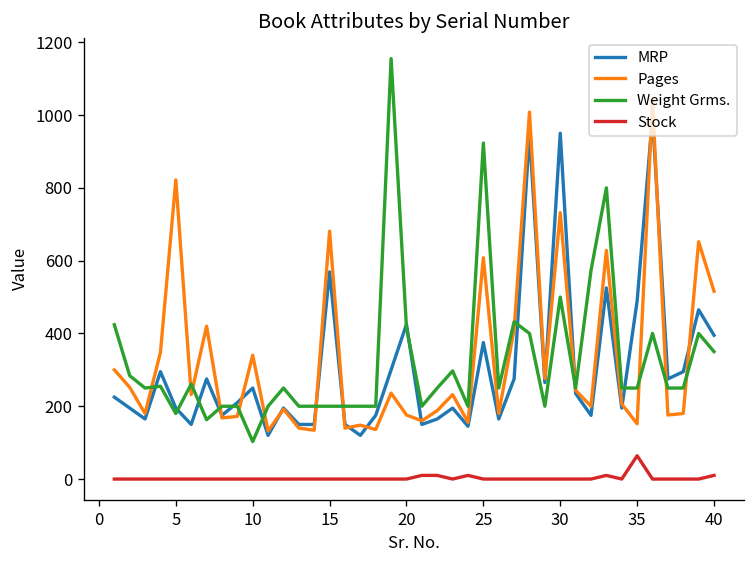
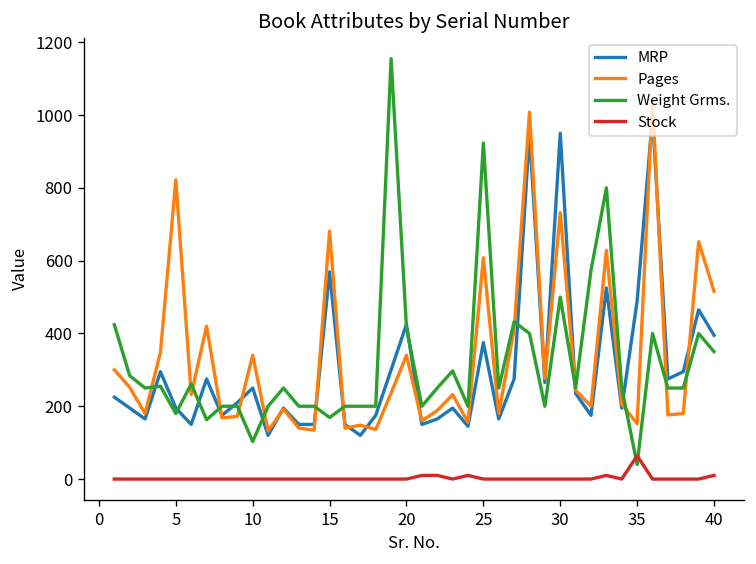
Weight Grms., 15: 200 -> 170
Pages, 20: 180 -> 340
Weight Grms., 35: 250 -> 40
